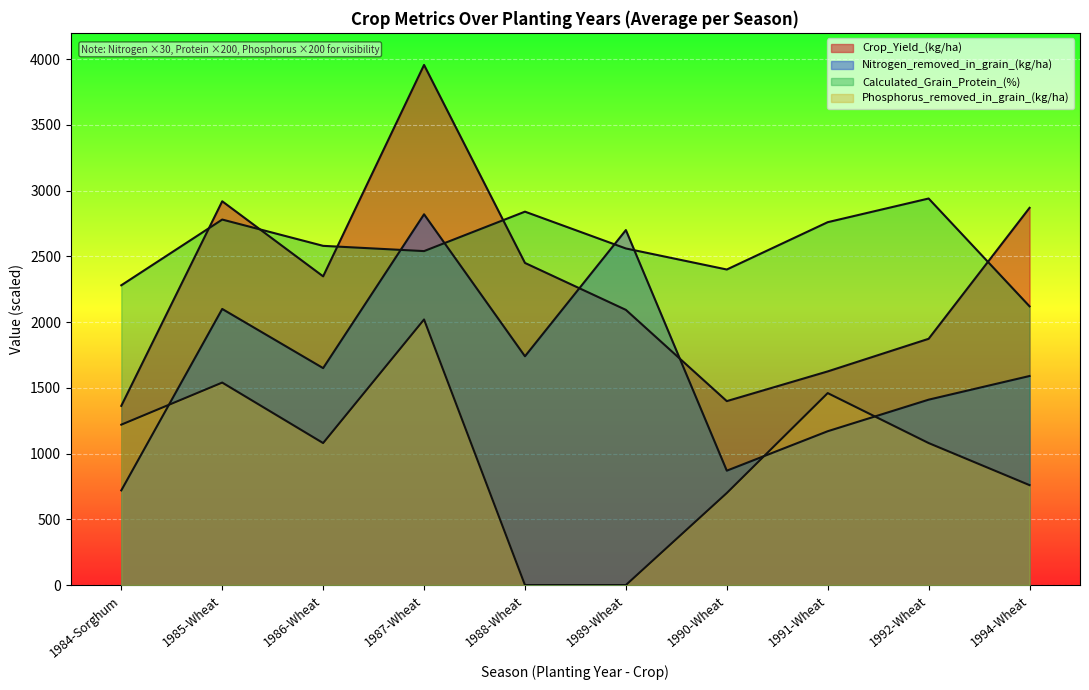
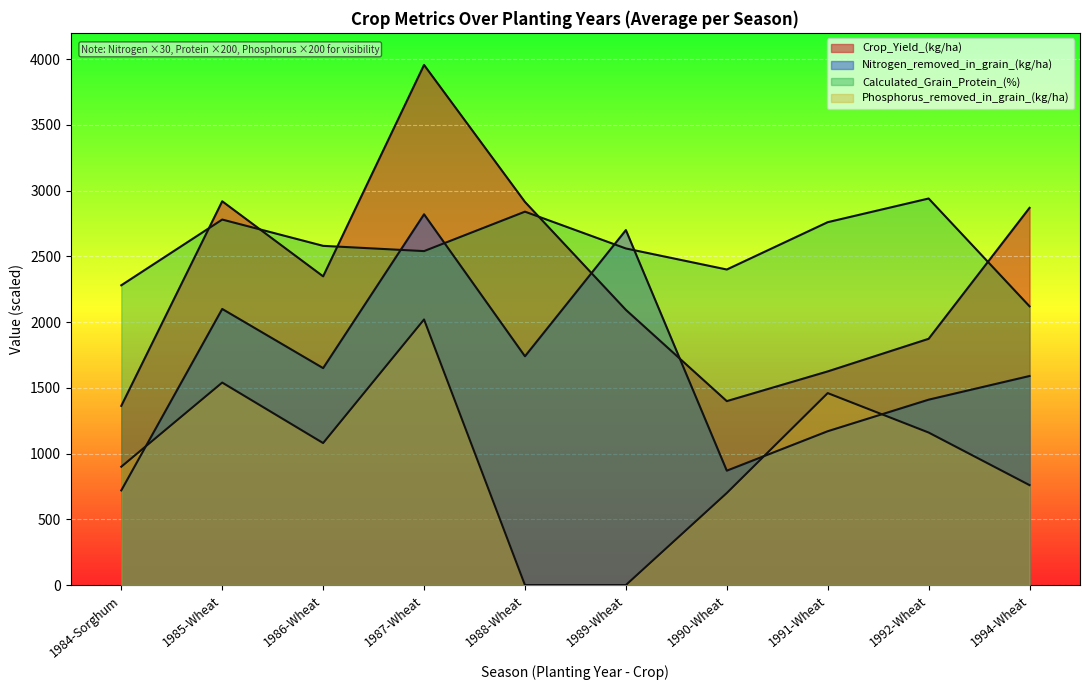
Phosphorus_removed_in_grain_(kg/ha), 1984-Sorghum: 1220 -> 900
Crop_Yield_(kg/ha), 1988-Wheat: 2450 -> 2910
Phosphorus_removed_in_grain_(kg/ha), 1992-Wheat: 1080 -> 1160
